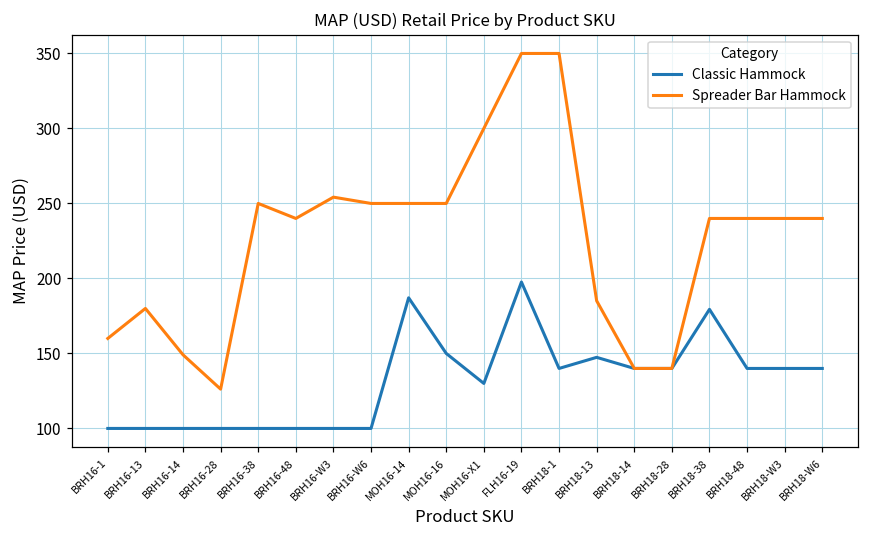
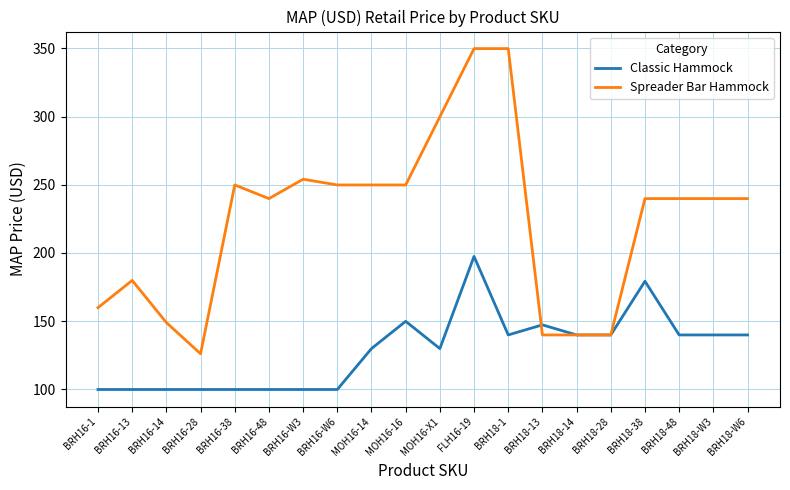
Classic Hammock, MOH16-14: 187 -> 130
Spreader Bar Hammock, BRH18-13: 185 -> 140
